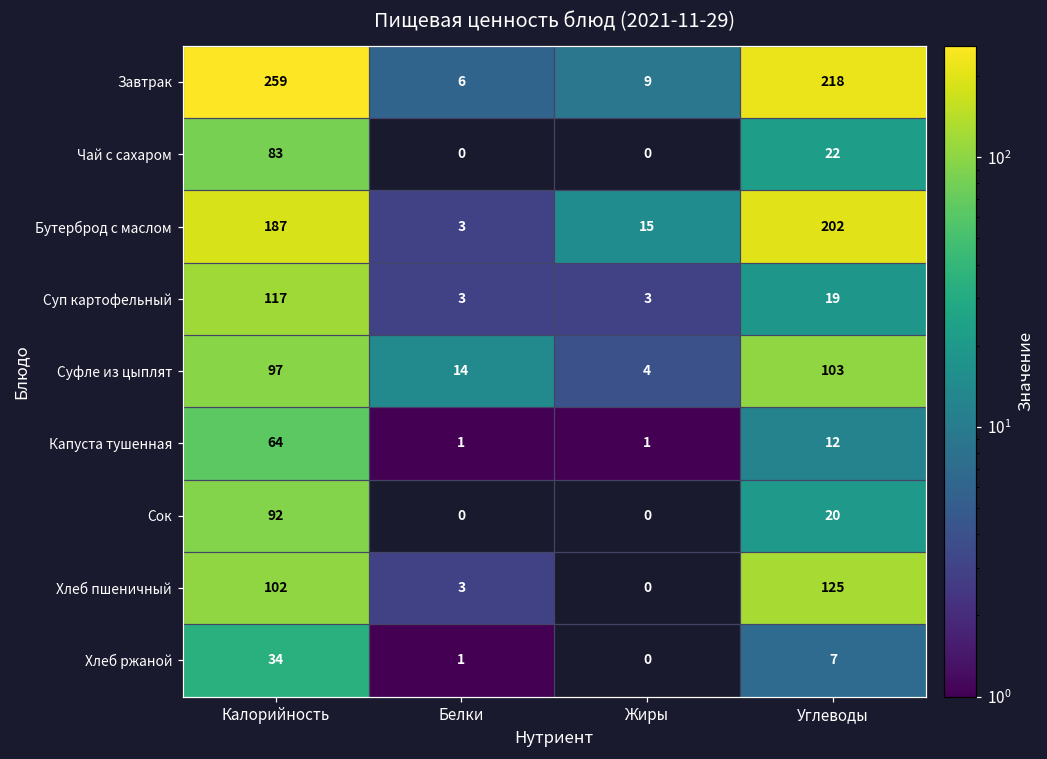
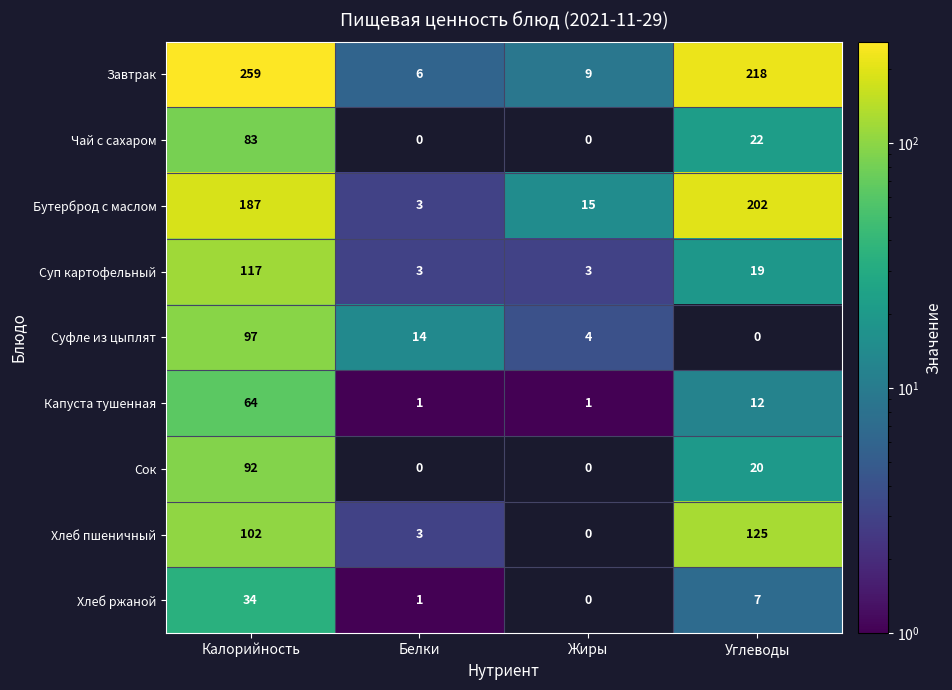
Суфле из цыплят, Углеводы: 103 -> 0
